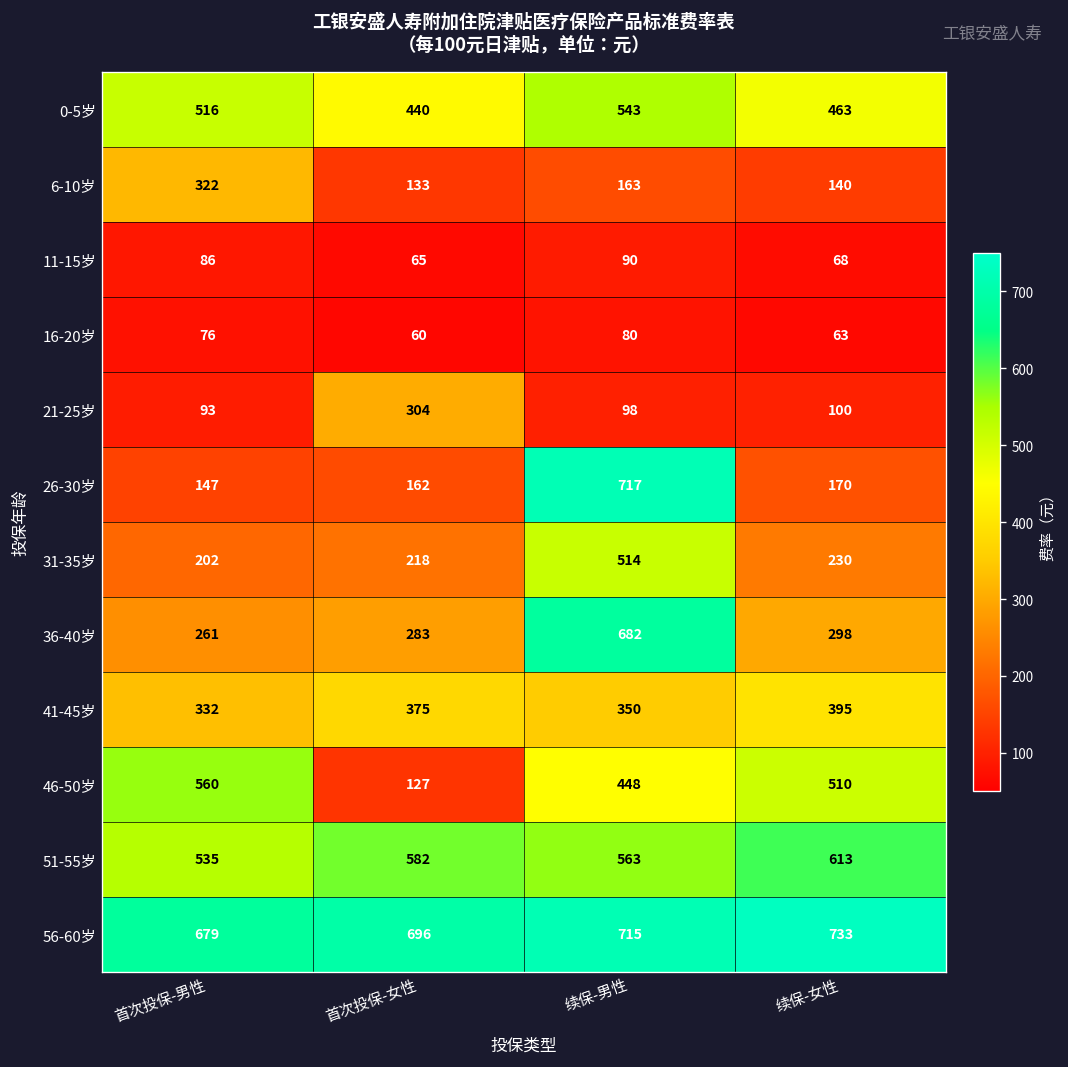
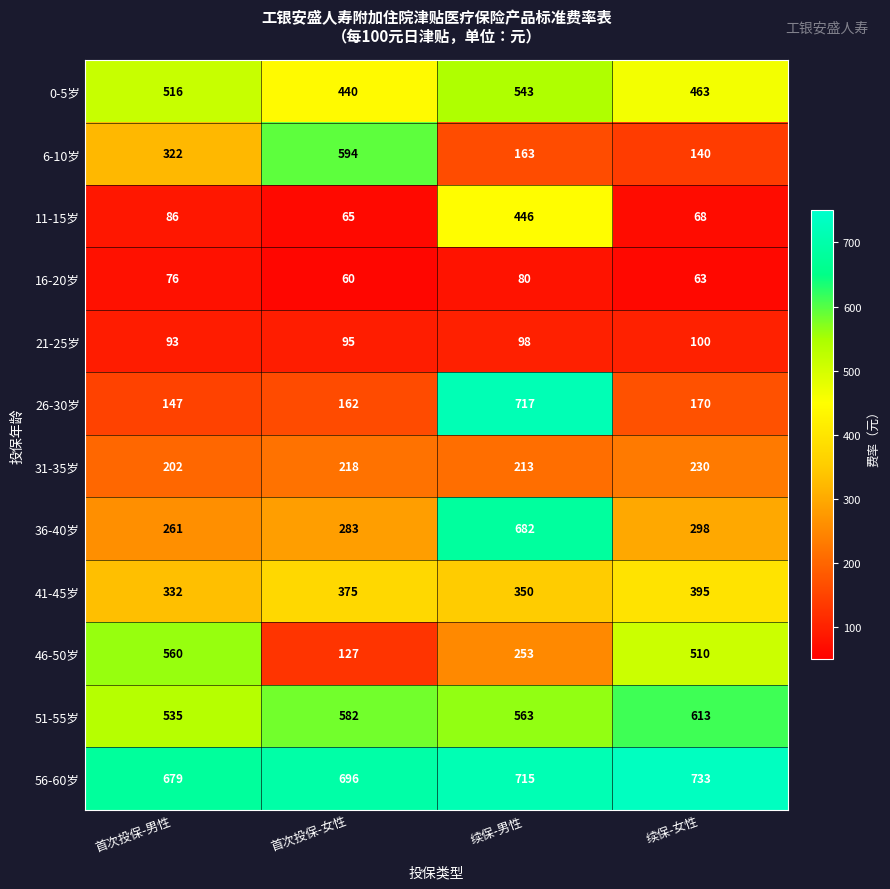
6-10岁, 首次投保-女性: 133 -> 594
11-15岁, 续保-男性: 90 -> 446
21-25岁, 首次投保-女性: 304 -> 95
31-35岁, 续保-男性: 514 -> 213
46-50岁, 续保-男性: 448 -> 253
